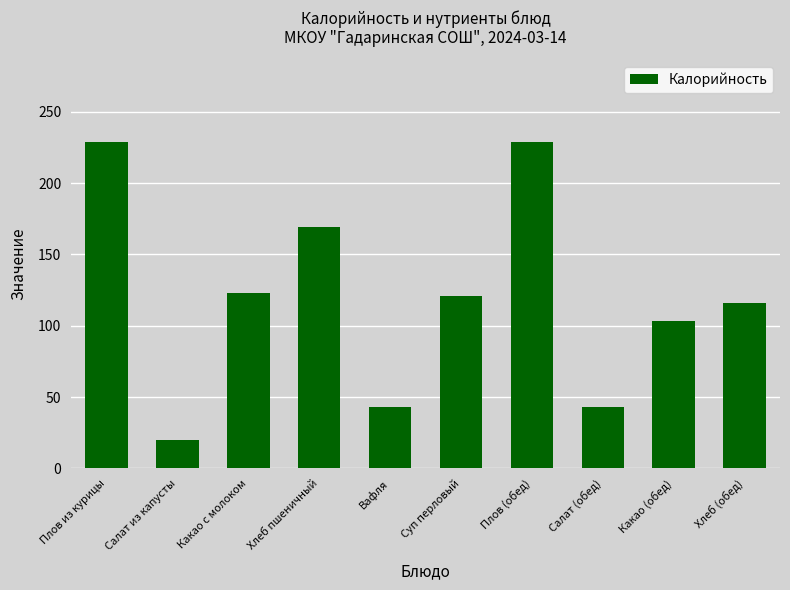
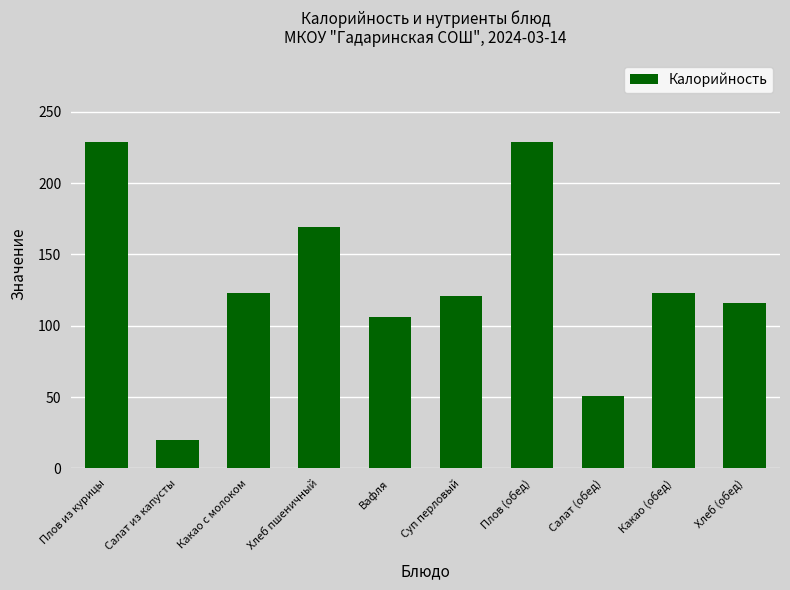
Вафля: 43 -> 106
Салат (обед): 43 -> 51
Какао (обед): 103 -> 123
